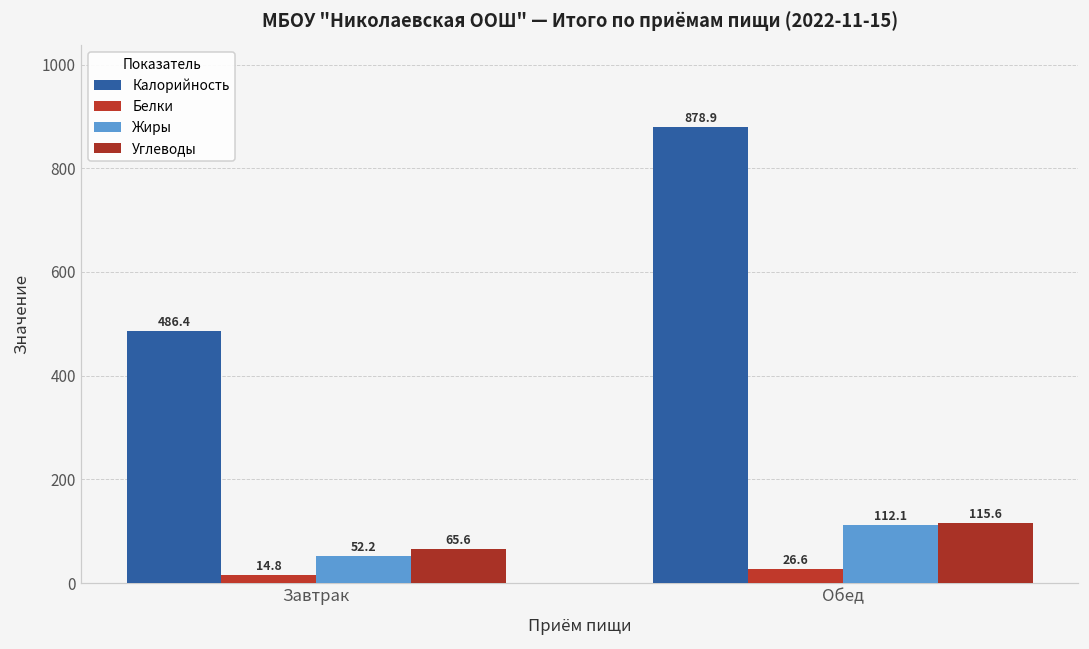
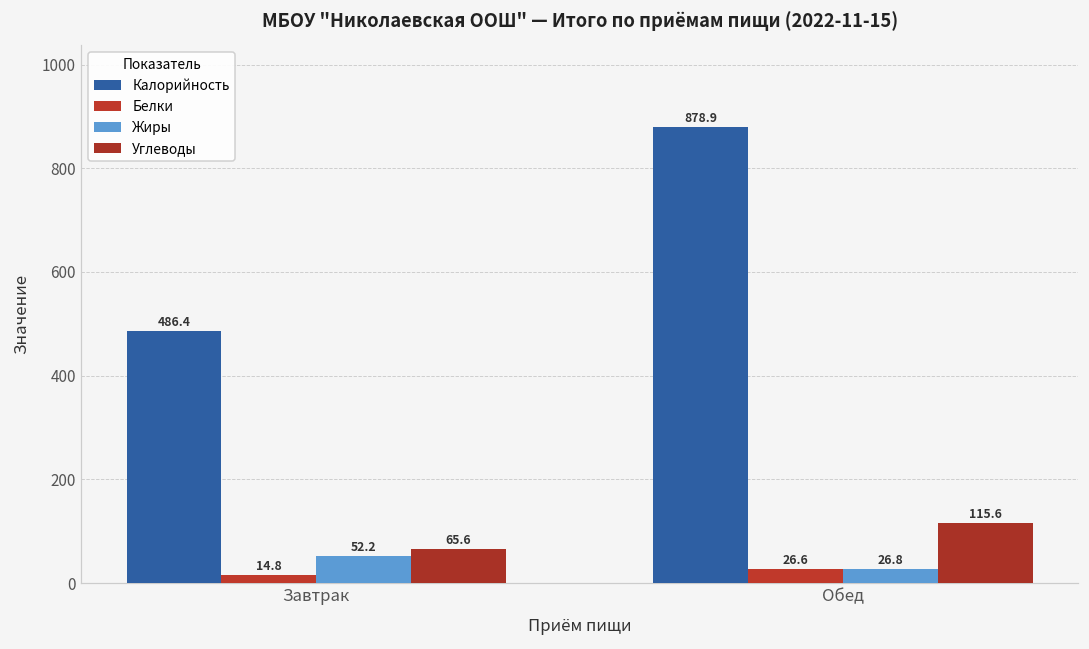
Жиры, Обед: 112.1 -> 26.8
